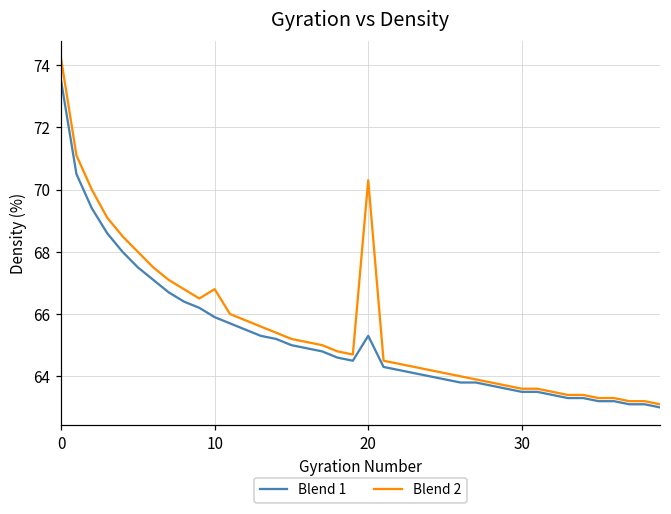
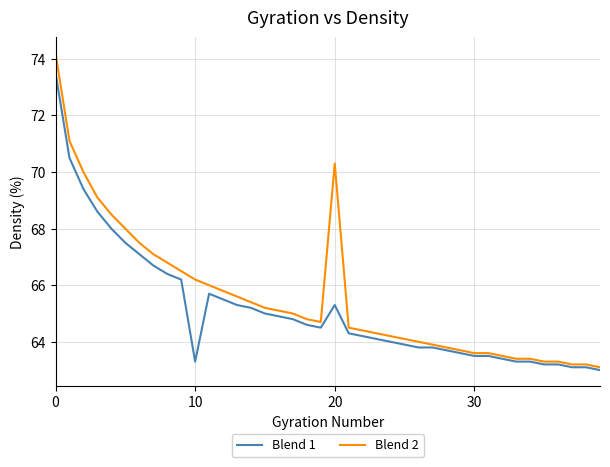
Blend 1, 10: 65.9 -> 63.3
Blend 2, 10: 66.8 -> 66.2
